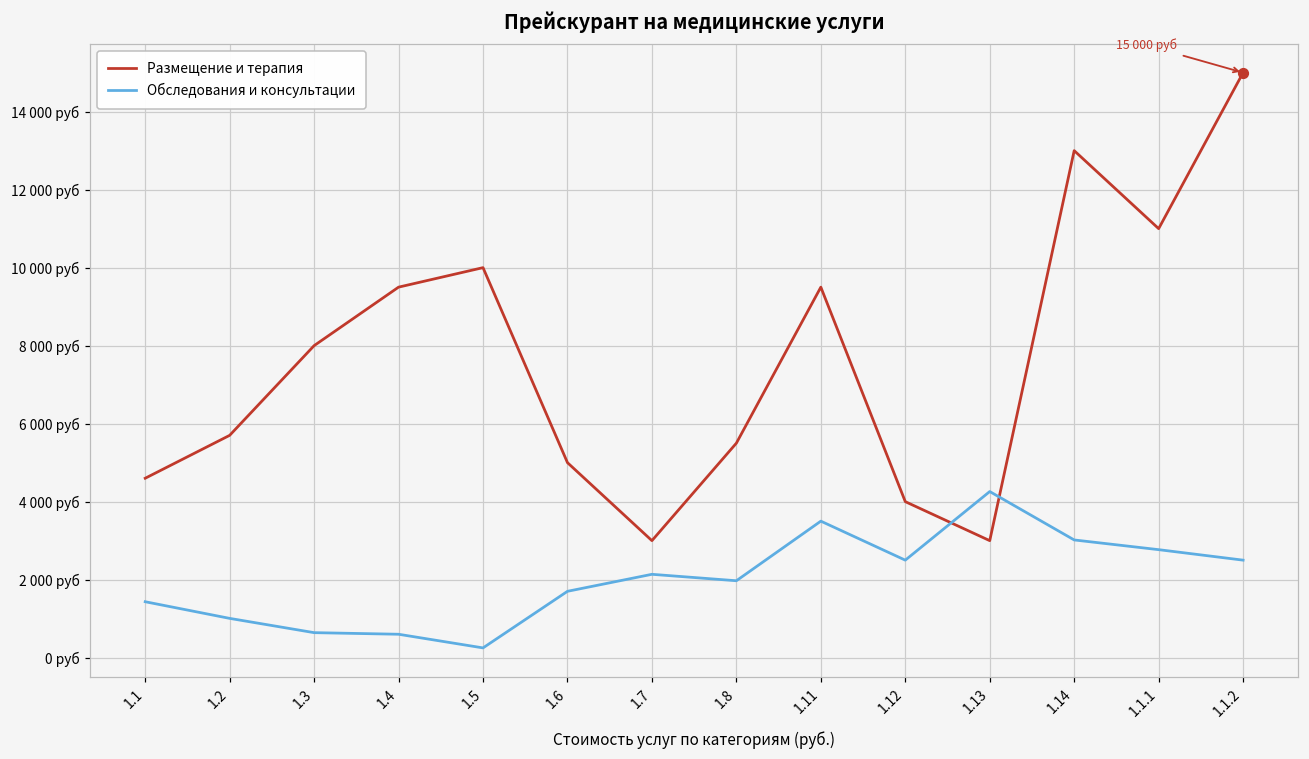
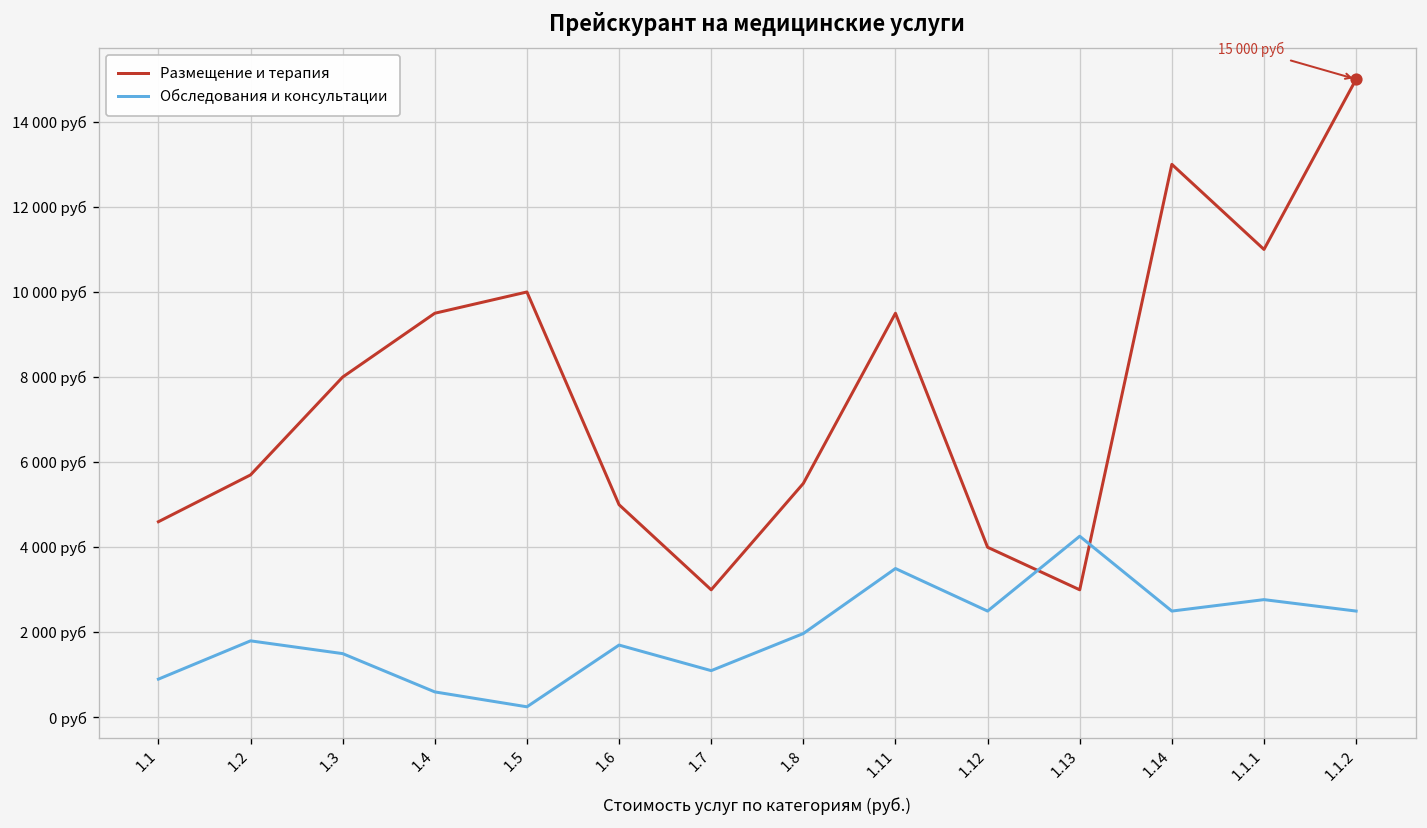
Обследования и консультации, 1.1: 1400 руб -> 900 руб
Обследования и консультации, 1.2: 1000 руб -> 1800 руб
Обследования и консультации, 1.3: 600 руб -> 1500 руб
Обследования и консультации, 1.7: 2100 руб -> 1100 руб
Обследования и консультации, 1.14: 3000 руб -> 2500 руб
